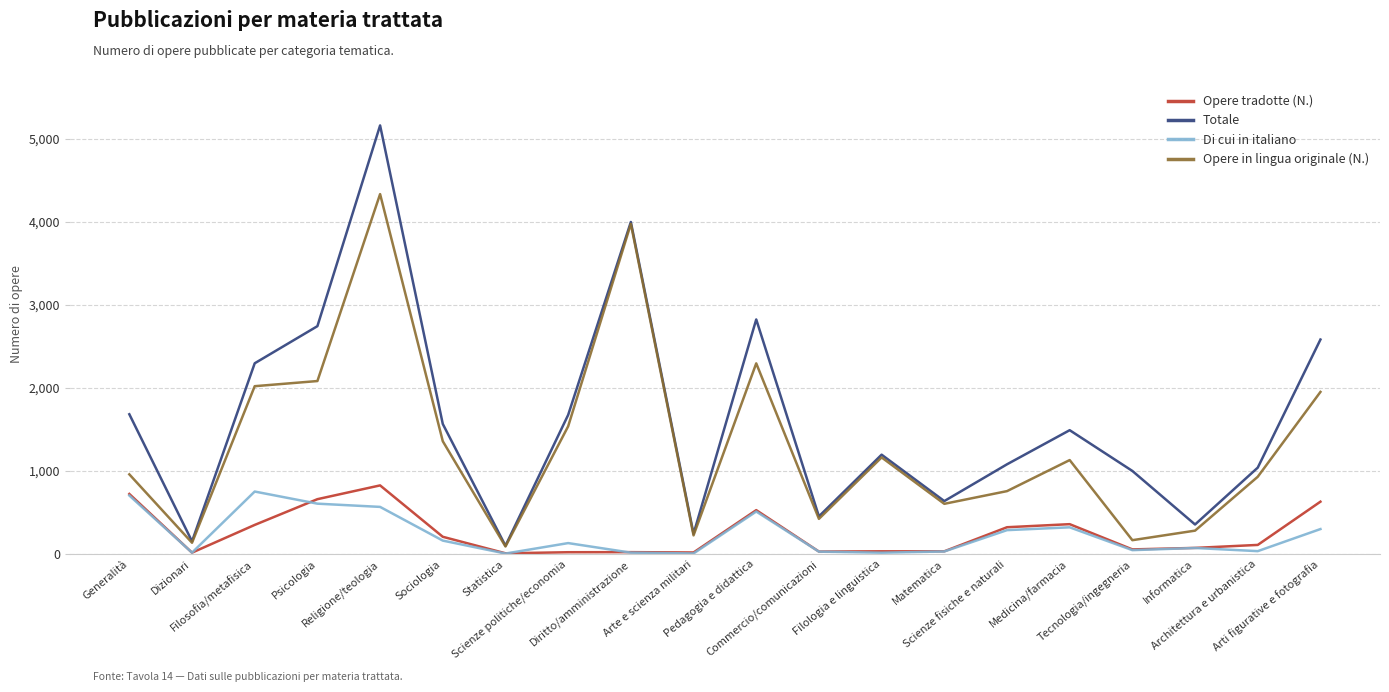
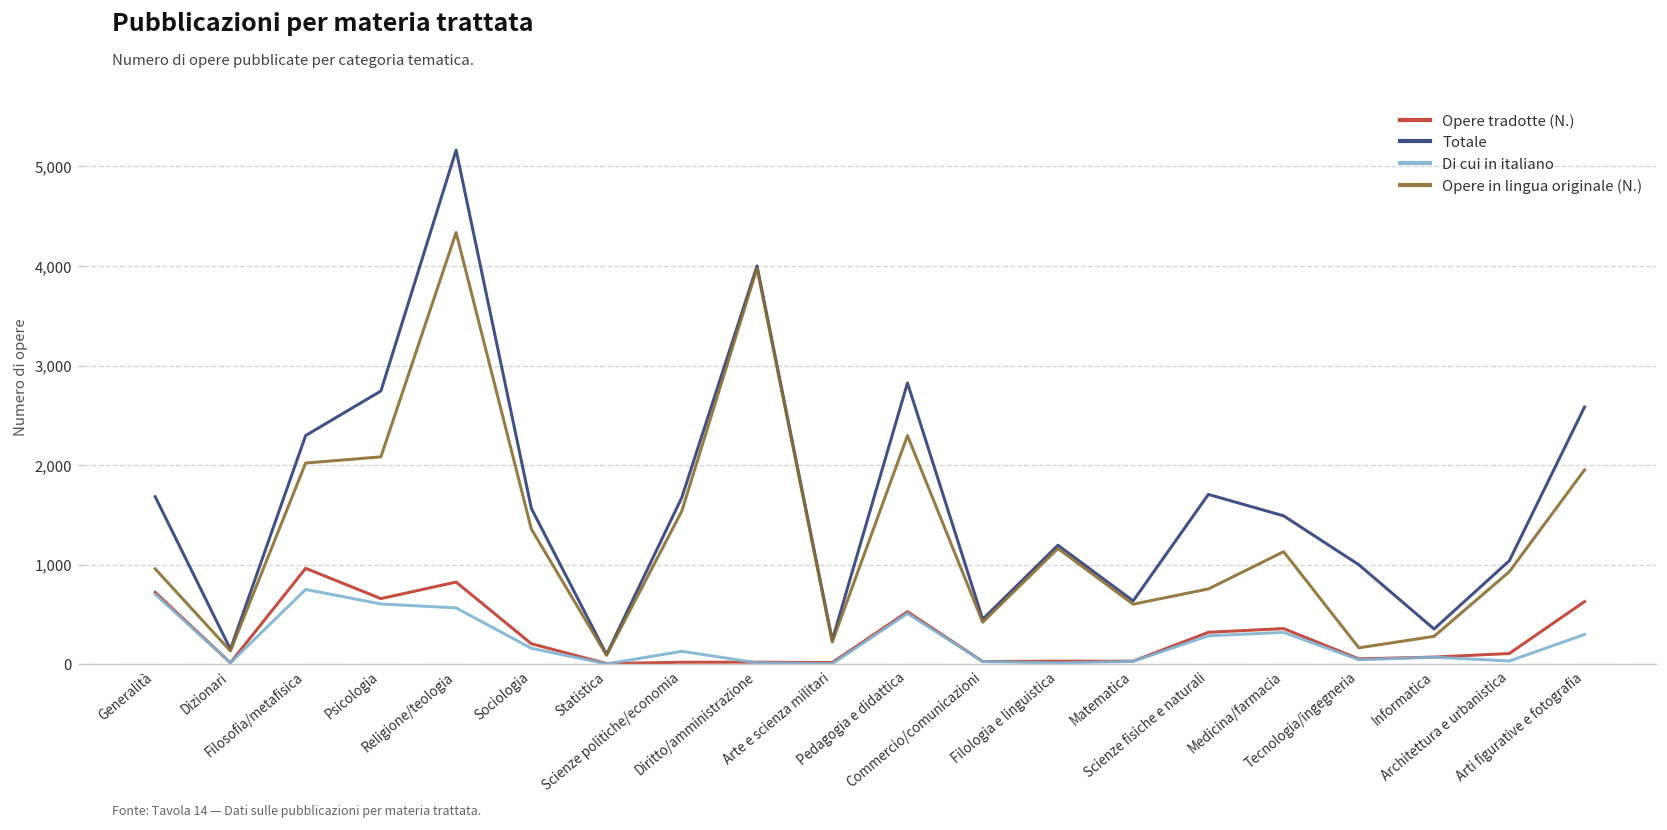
Opere tradotte (N.), Filosofia/metafisica: 400 -> 1,000
Totale, Scienze fisiche e naturali: 1,100 -> 1,700
